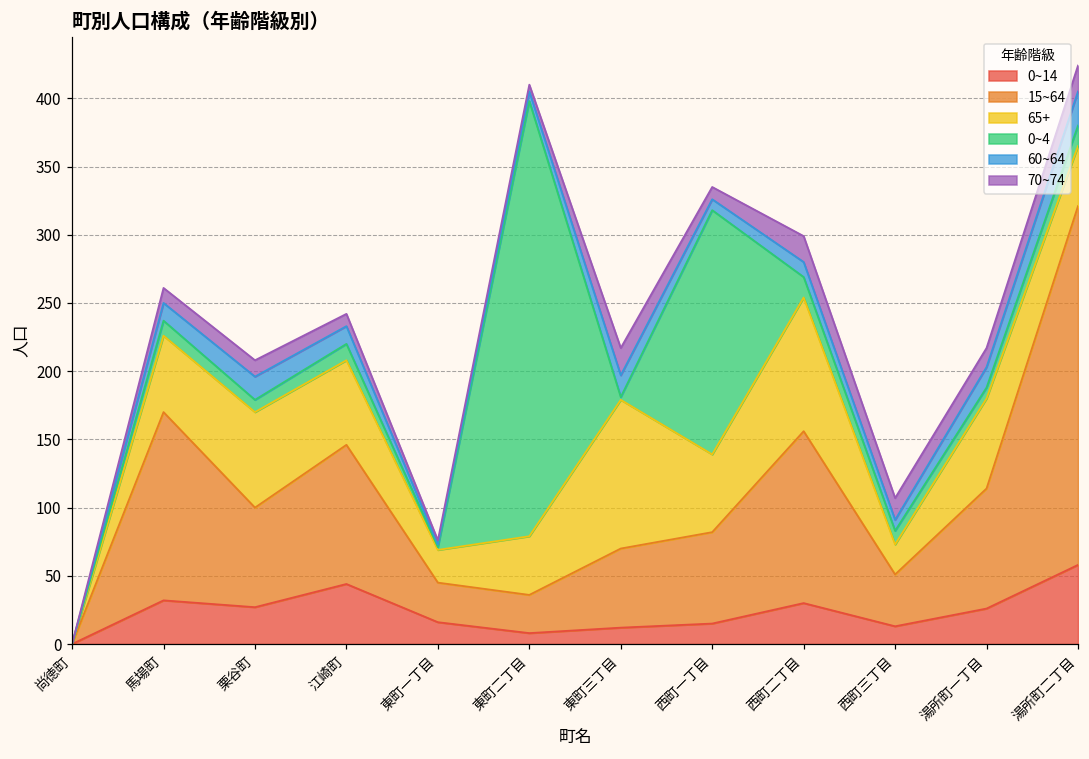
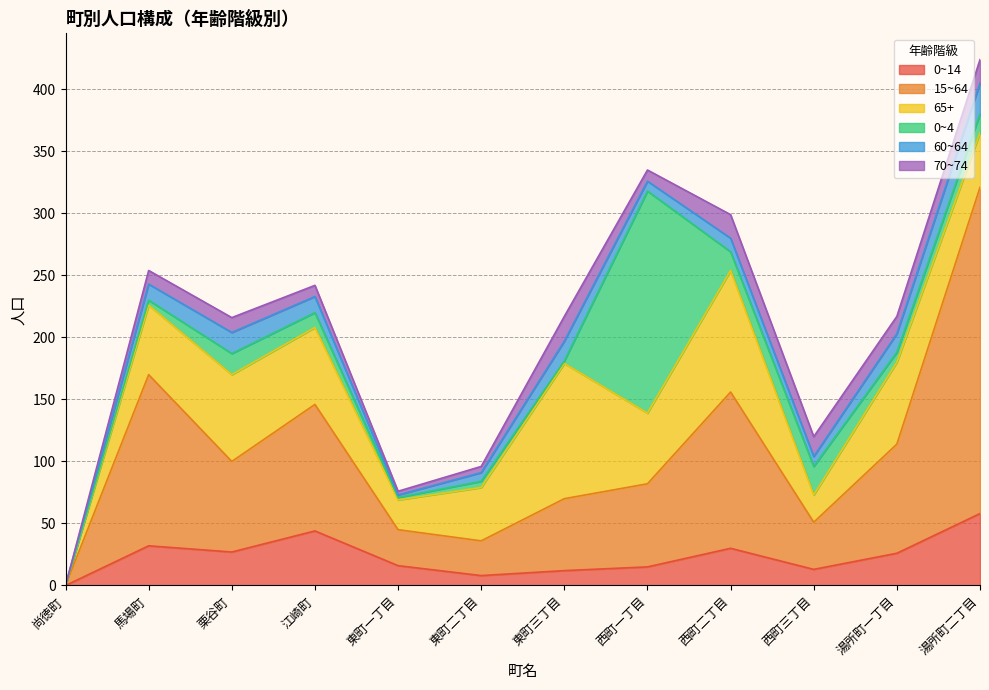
0~4, 馬場町: 11 -> 4
0~4, 栗谷町: 9 -> 17
0~4, 東町二丁目: 319 -> 5
0~4, 西町三丁目: 10 -> 23
